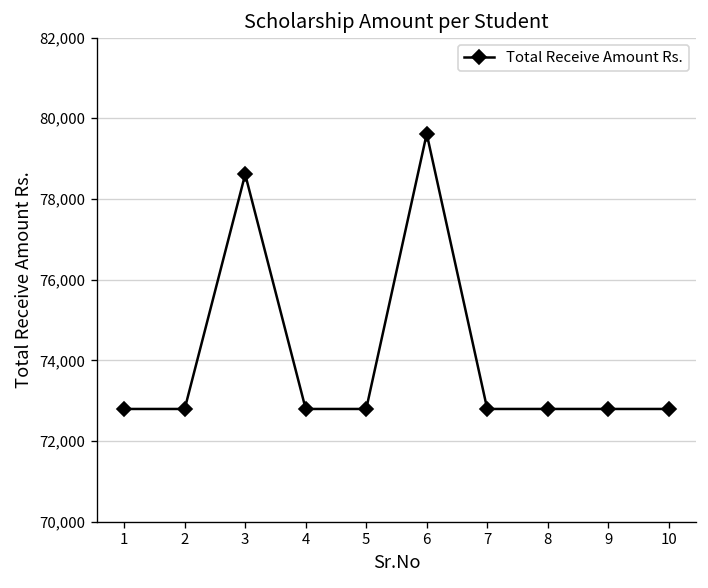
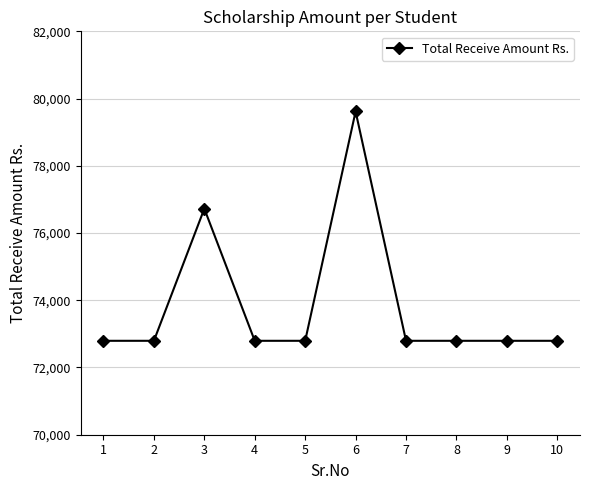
3: 78,600 -> 76,700
